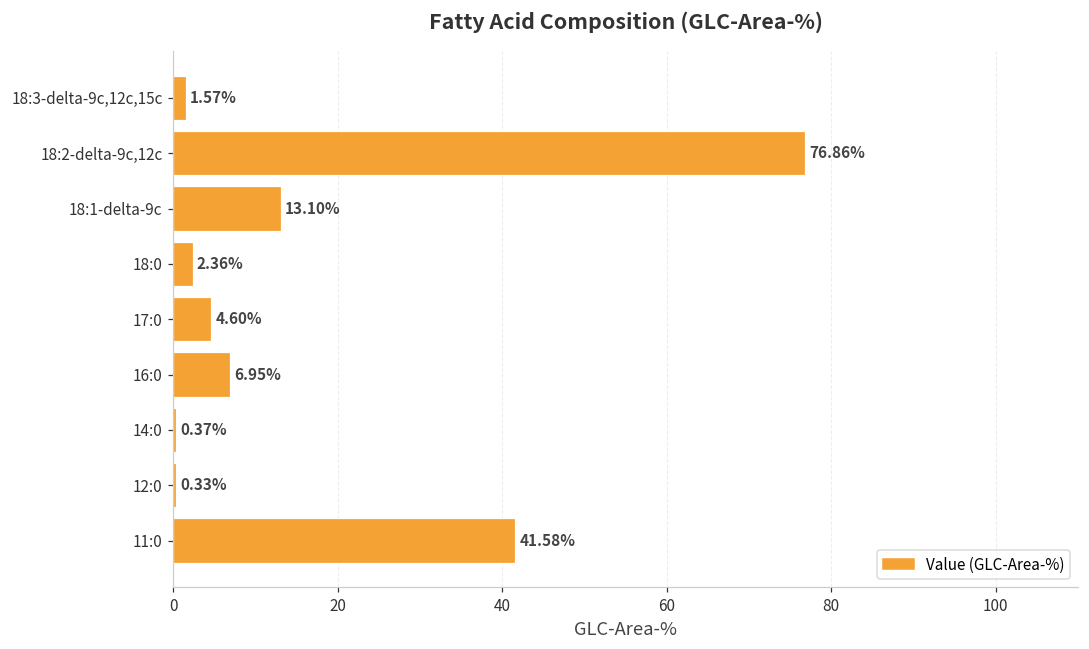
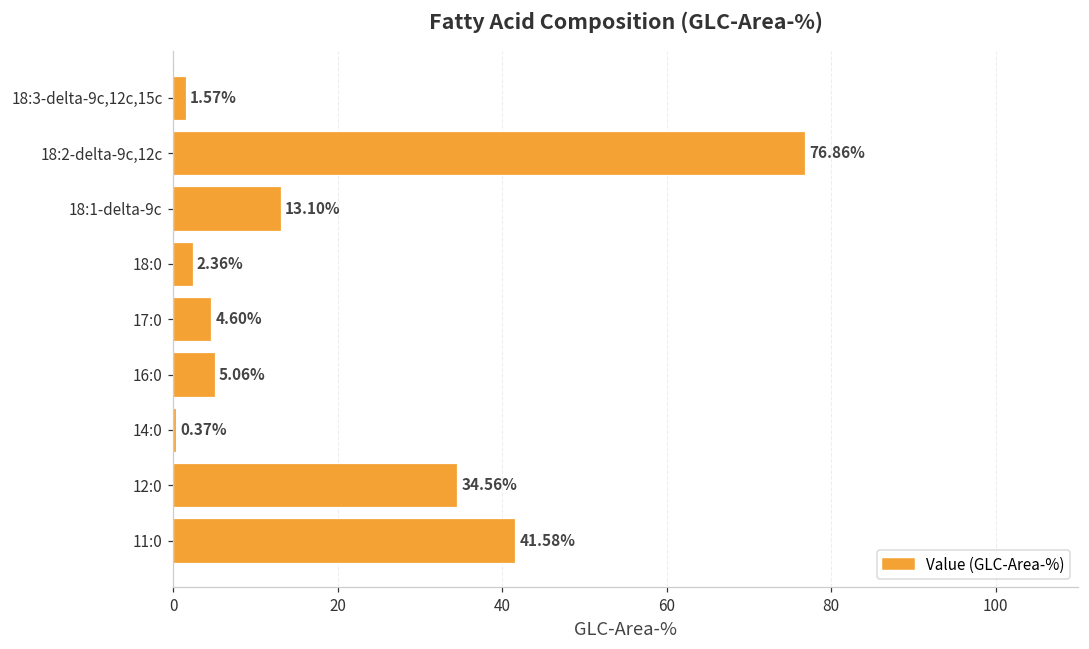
16:0: 6.95% -> 5.06%
12:0: 0.33% -> 34.56%
